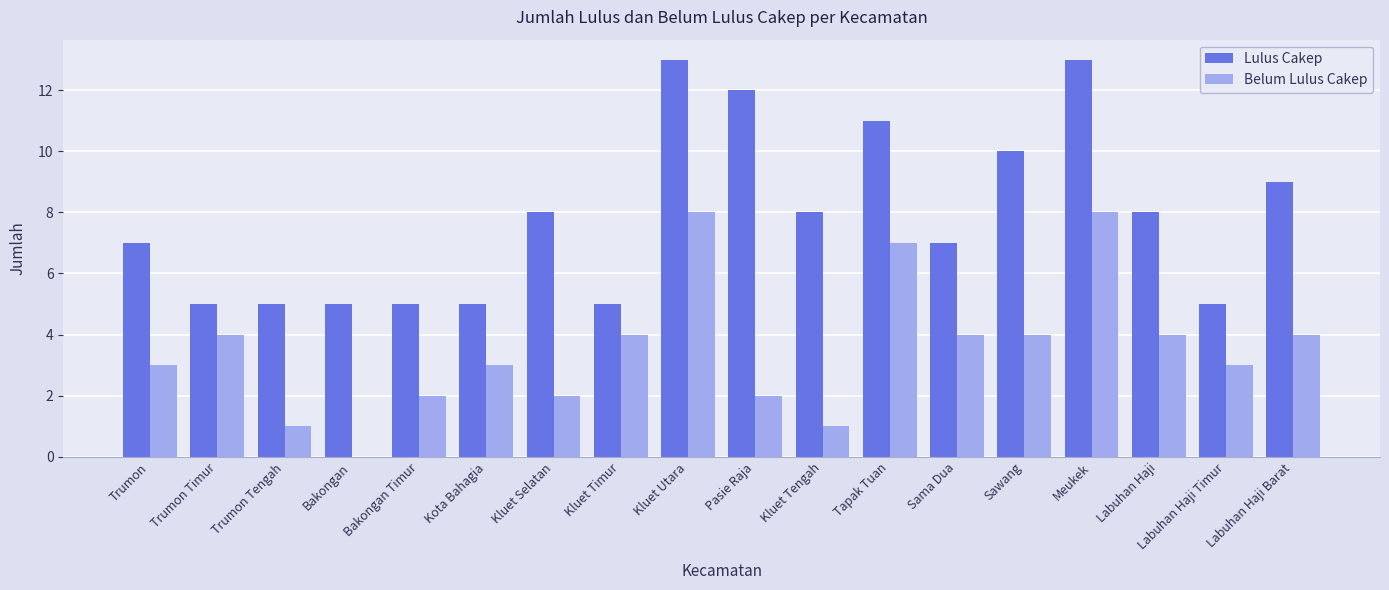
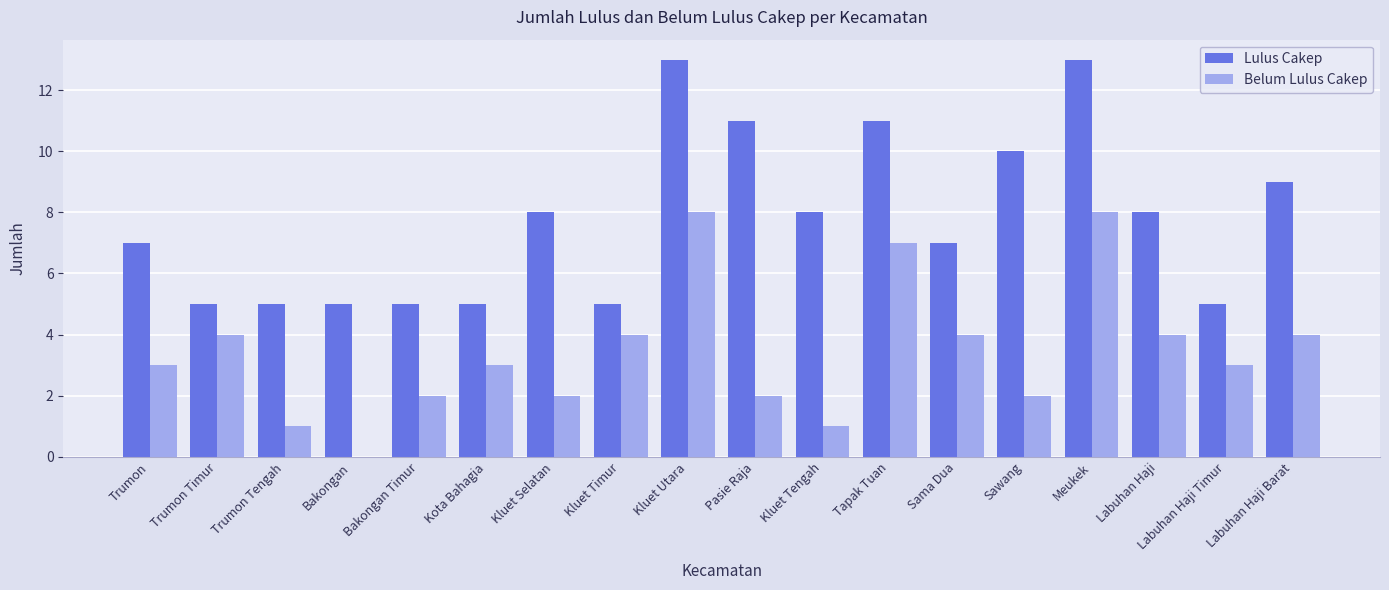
Lulus Cakep, Pasie Raja: 12 -> 11
Belum Lulus Cakep, Sawang: 4 -> 2
